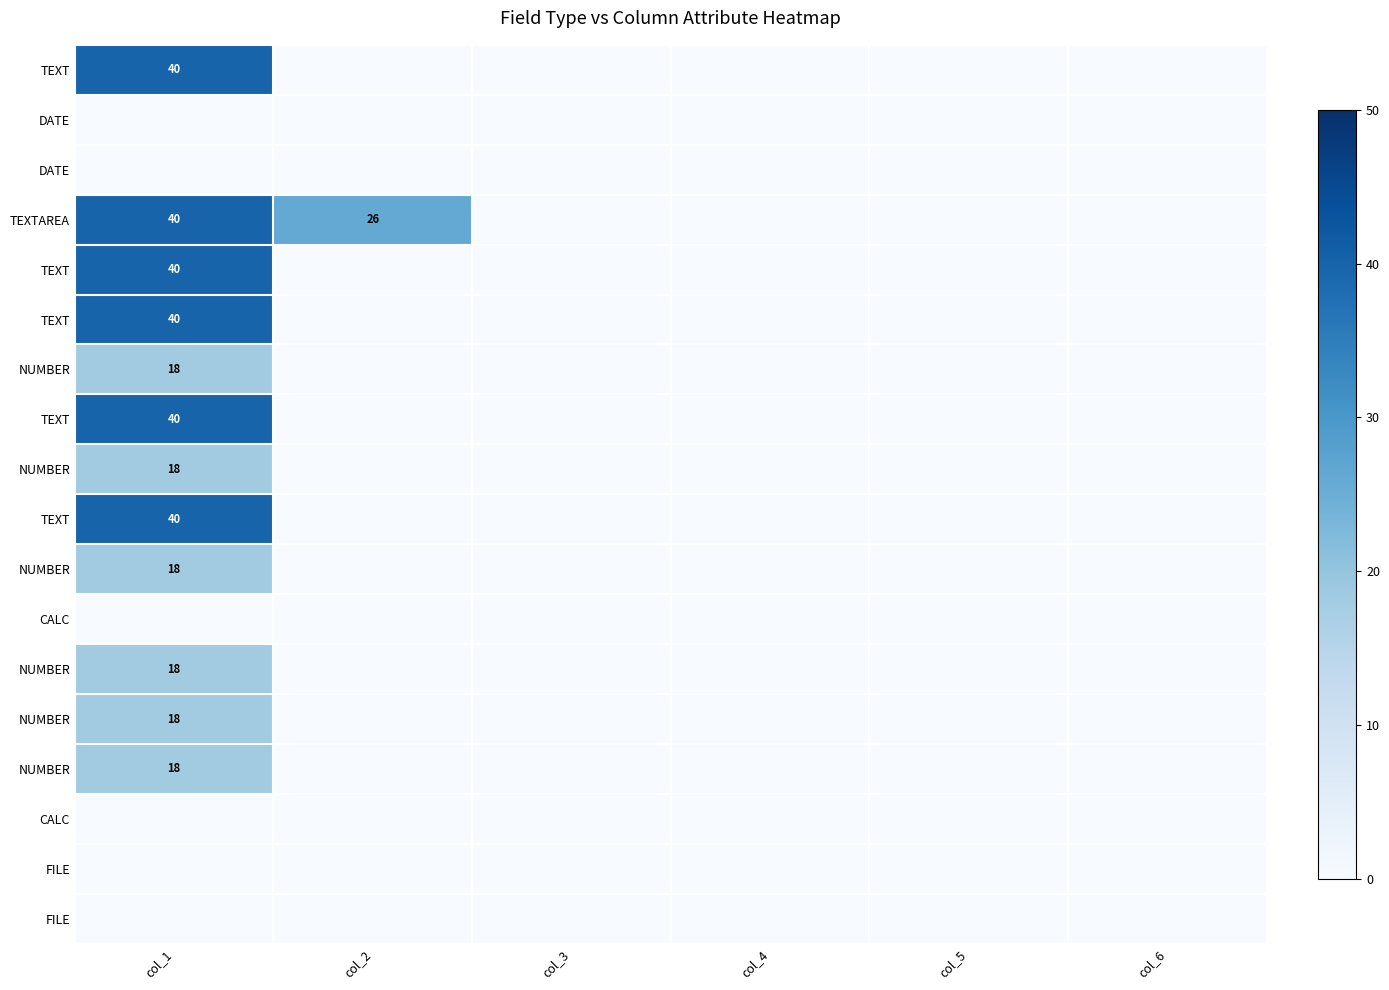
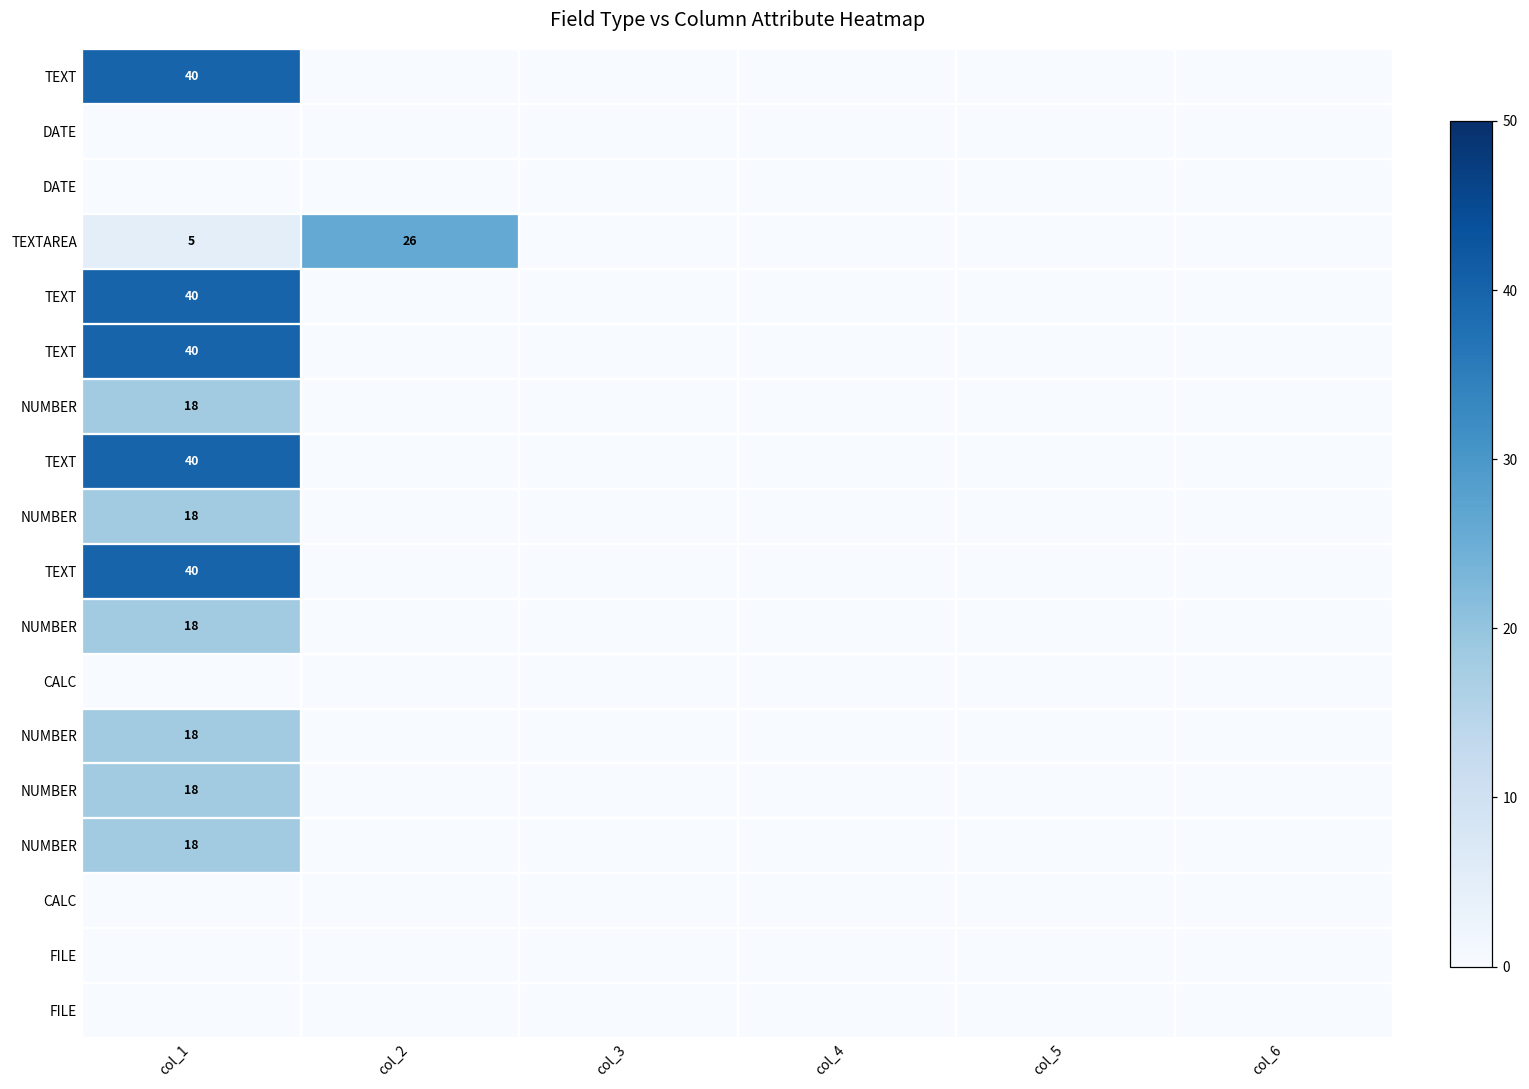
TEXTAREA, col_1: 40 -> 5
